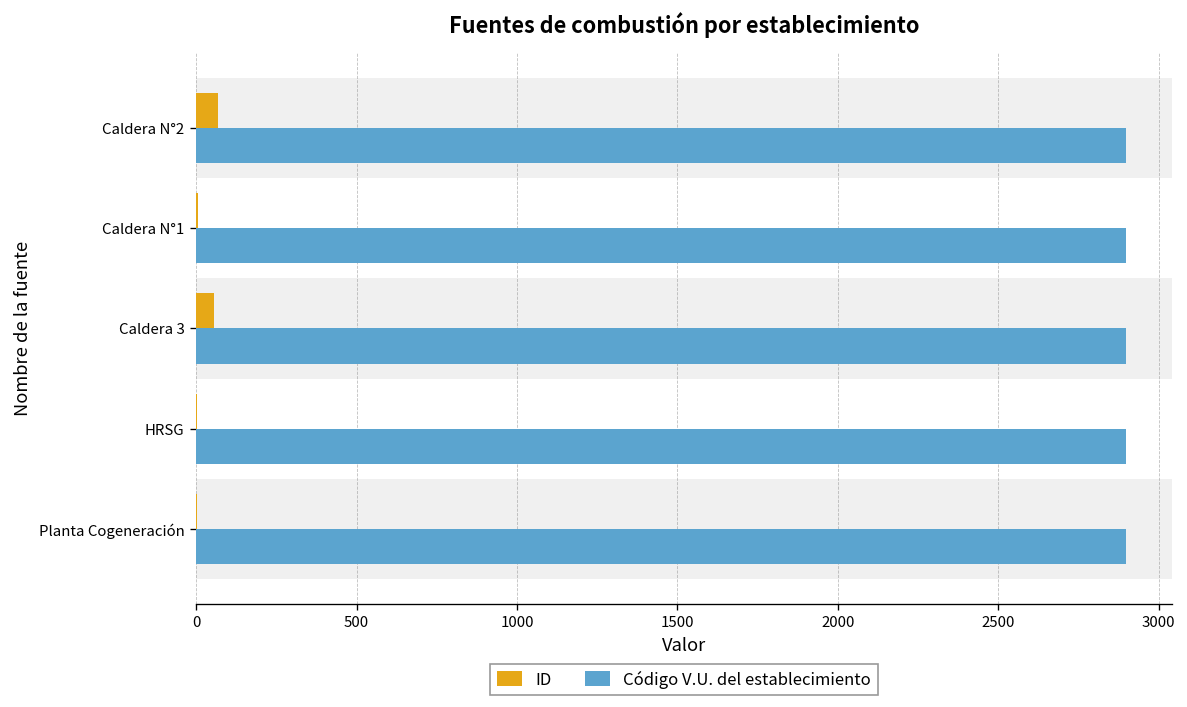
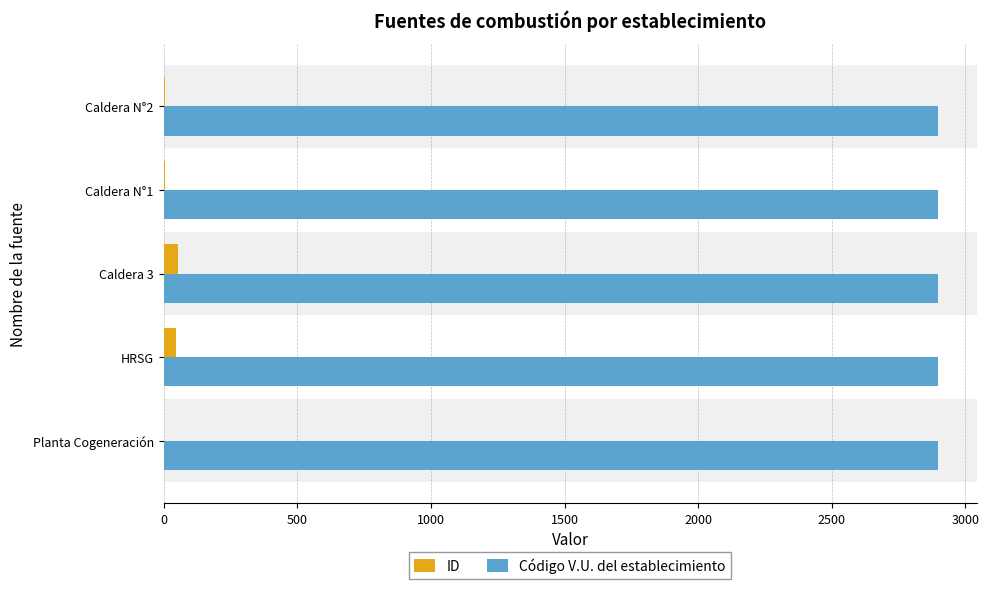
ID, Caldera N°2: 70 -> 10
ID, HRSG: 0 -> 50
